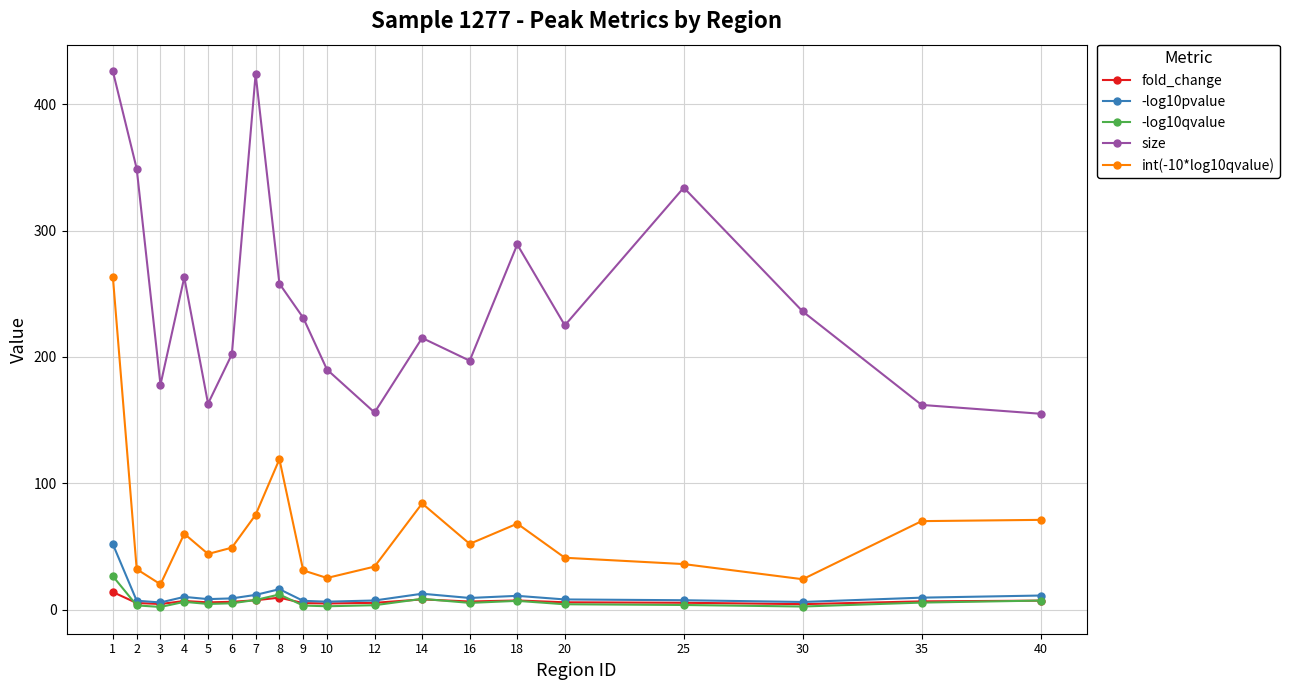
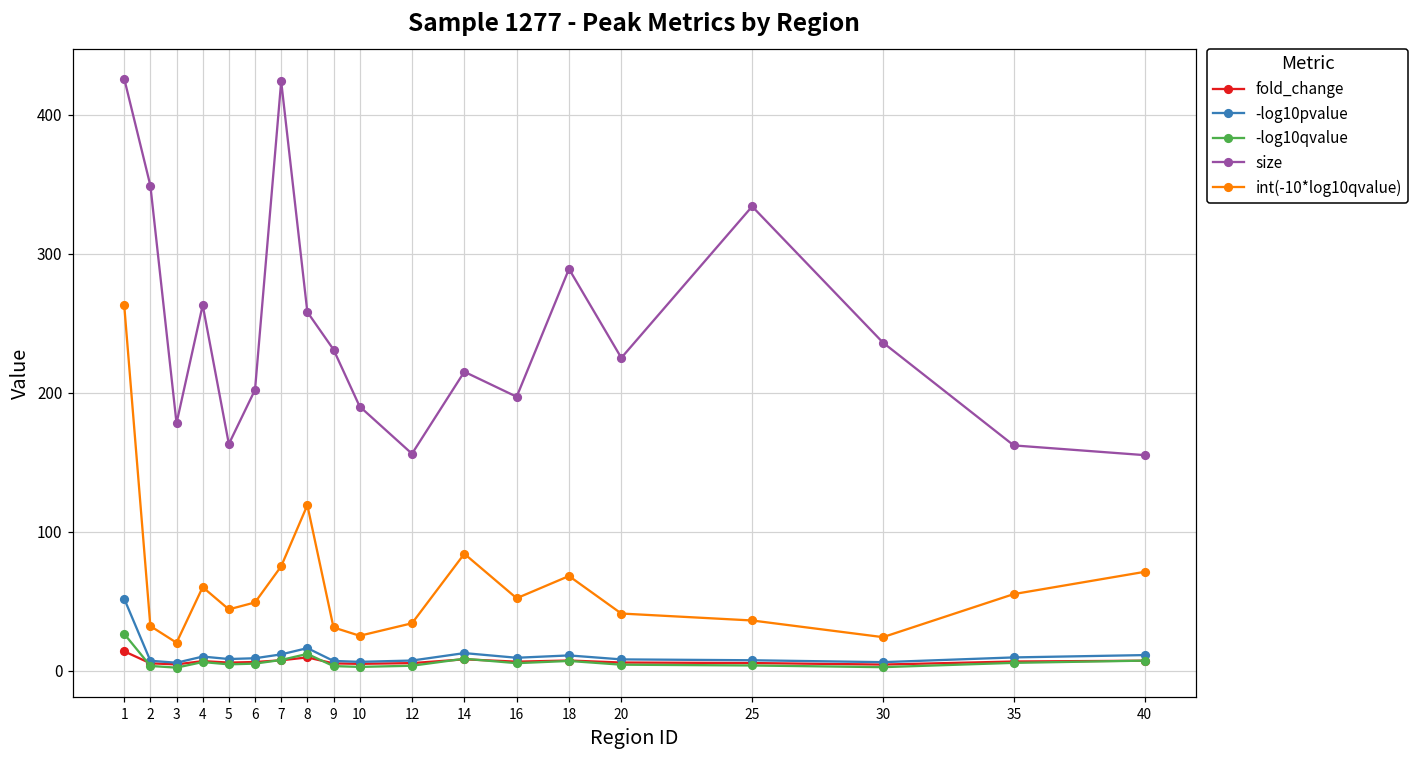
int(-10*log10qvalue), 35: 70 -> 55
